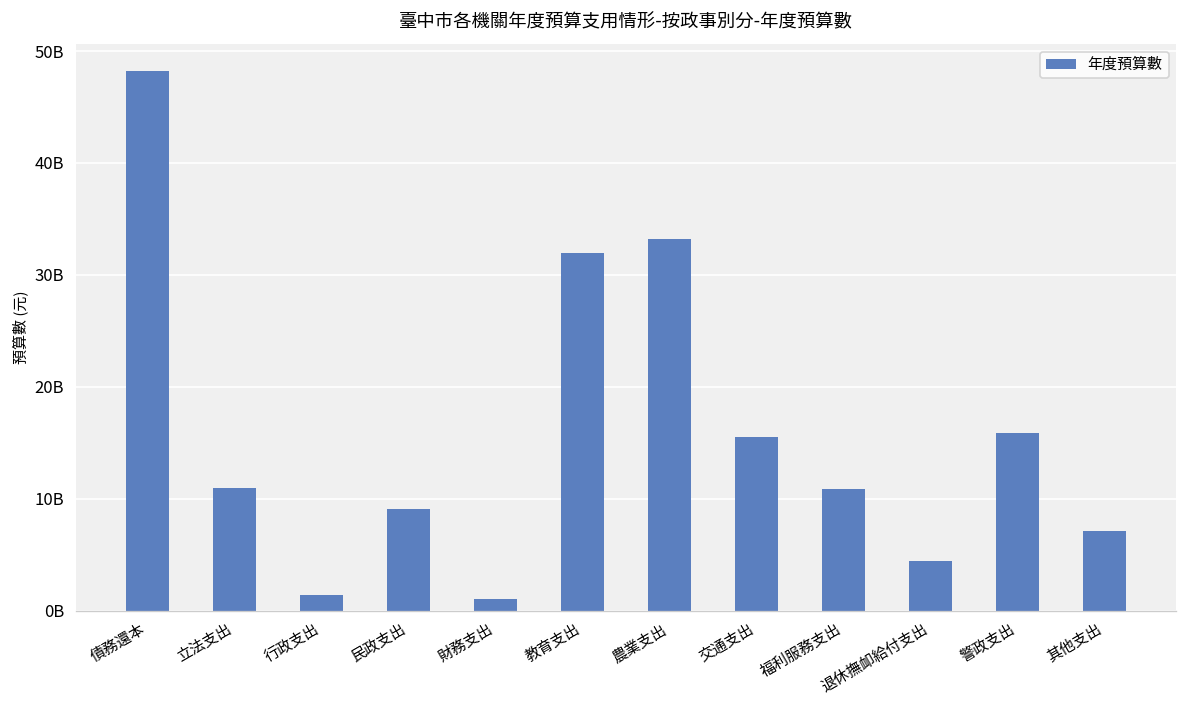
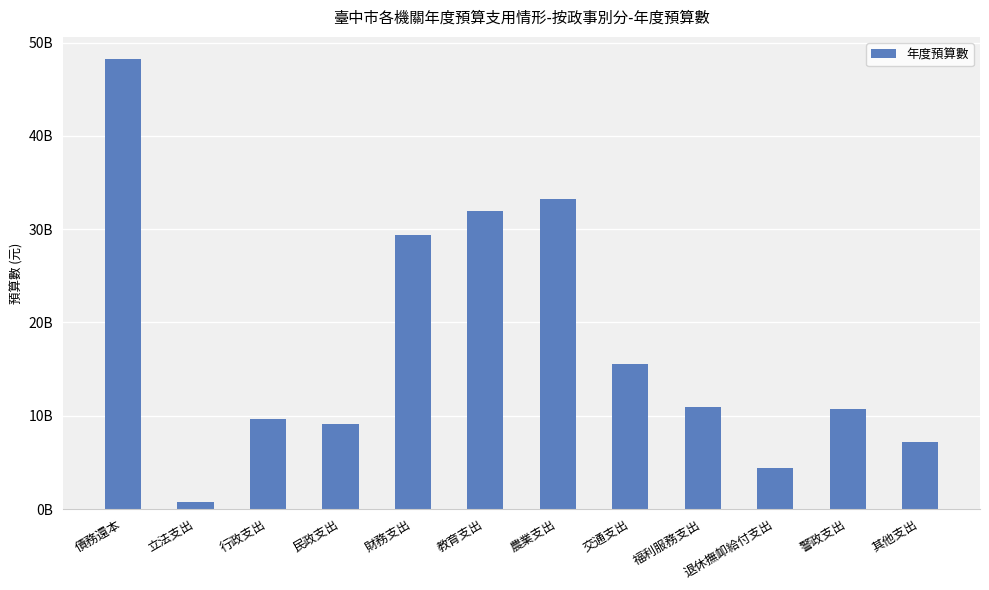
立法支出: 11000000000 -> 1000000000
行政支出: 1000000000 -> 10000000000
財務支出: 1000000000 -> 29000000000
警政支出: 16000000000 -> 11000000000
